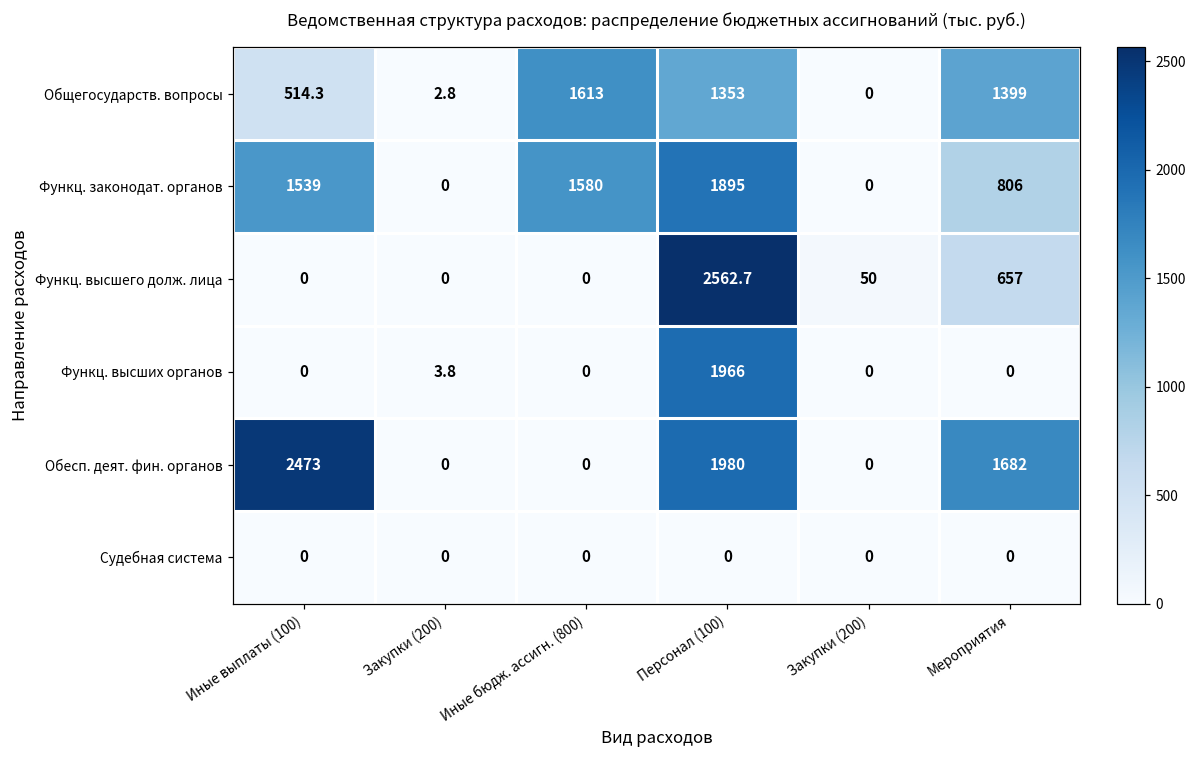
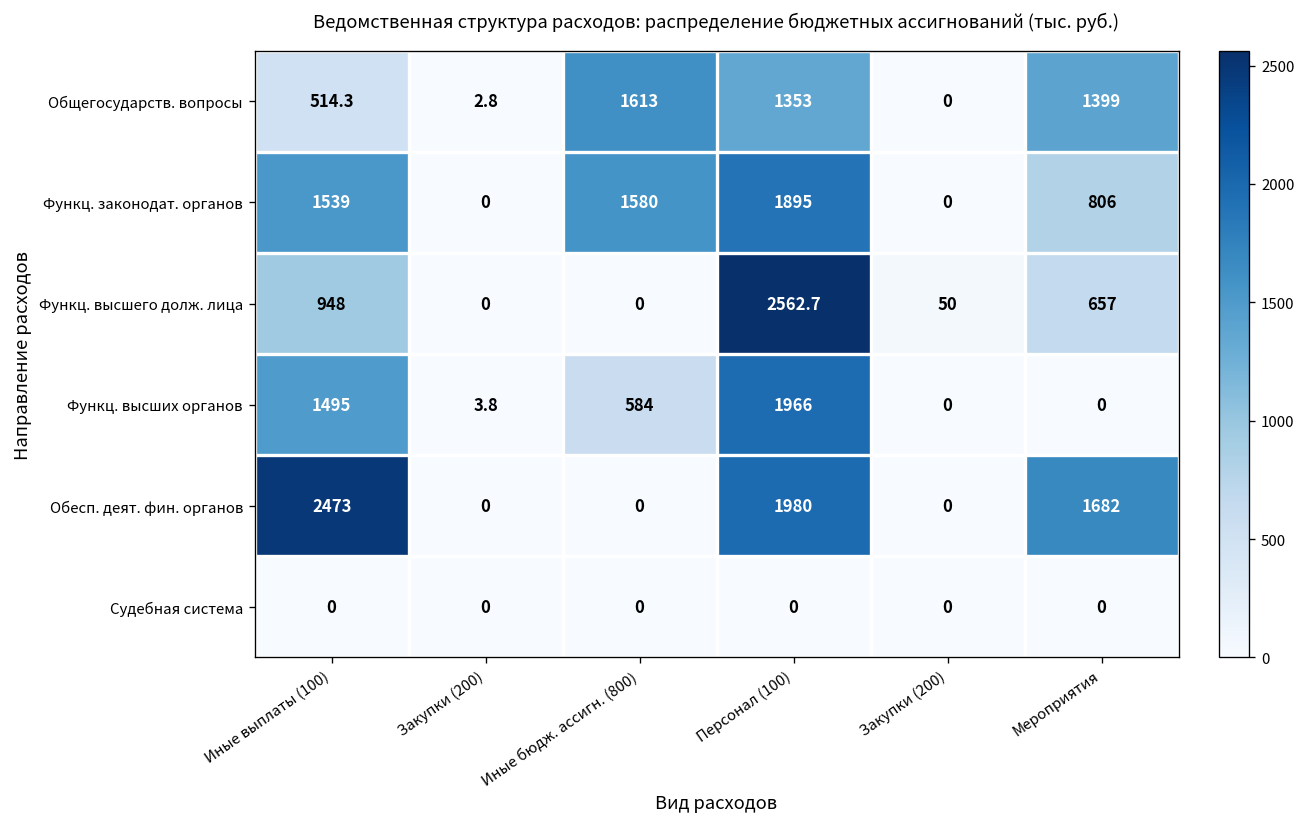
Функц. высшего долж. лица, Иные выплаты (100): 0 -> 948
Функц. высших органов, Иные выплаты (100): 0 -> 1495
Функц. высших органов, Иные бюдж. ассигн. (800): 0 -> 584
